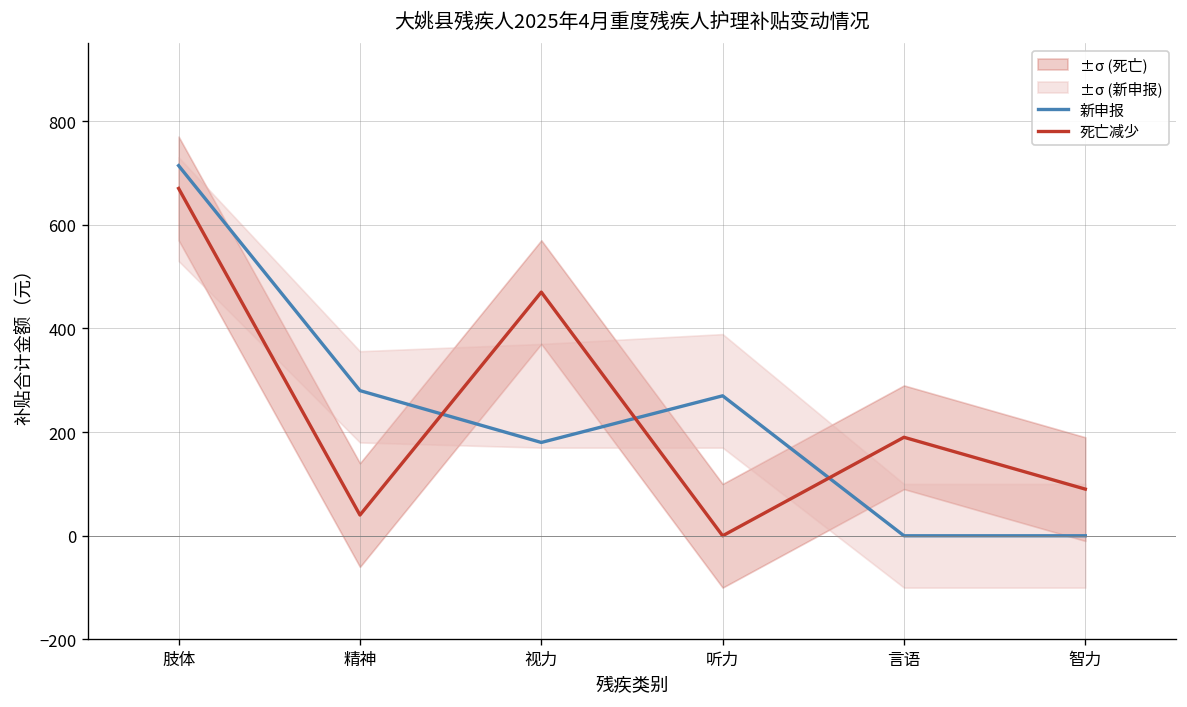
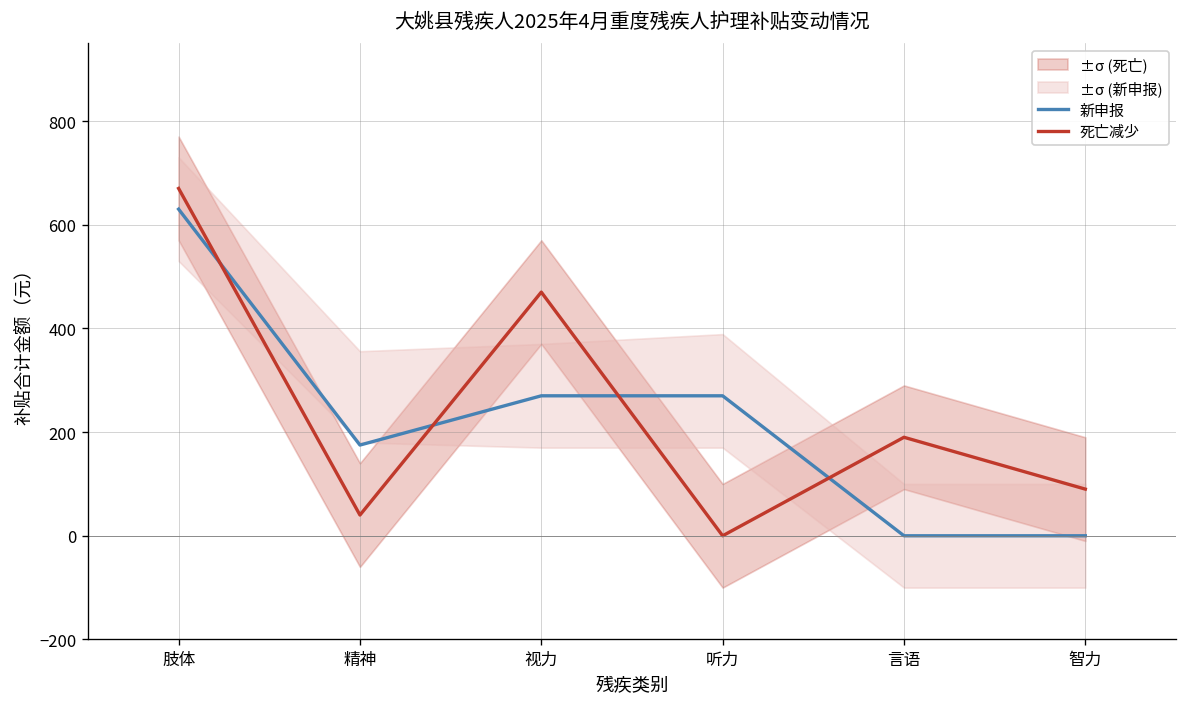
新申报, 肢体: 710 -> 630
新申报, 精神: 280 -> 180
新申报, 视力: 180 -> 270
